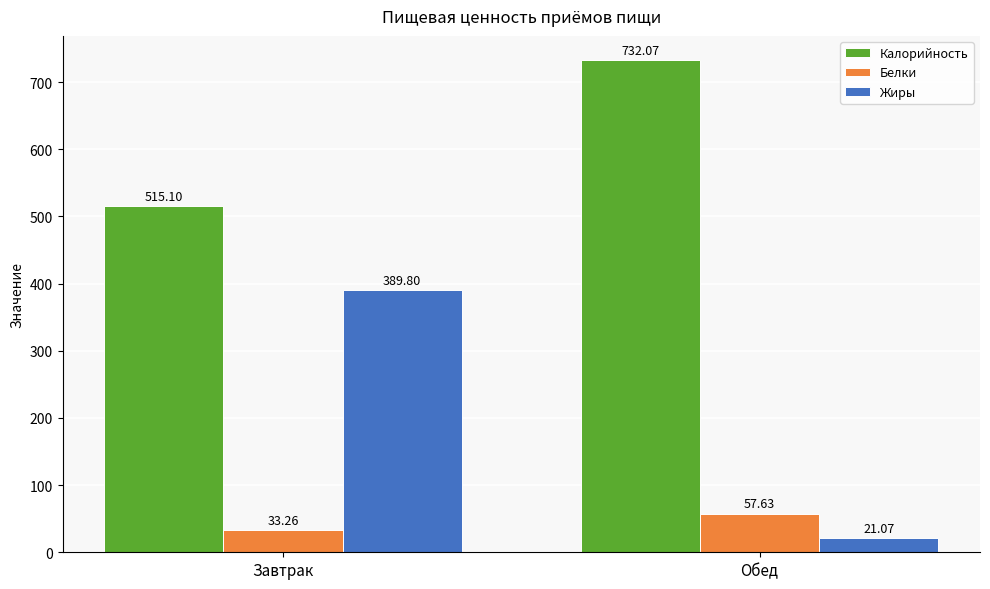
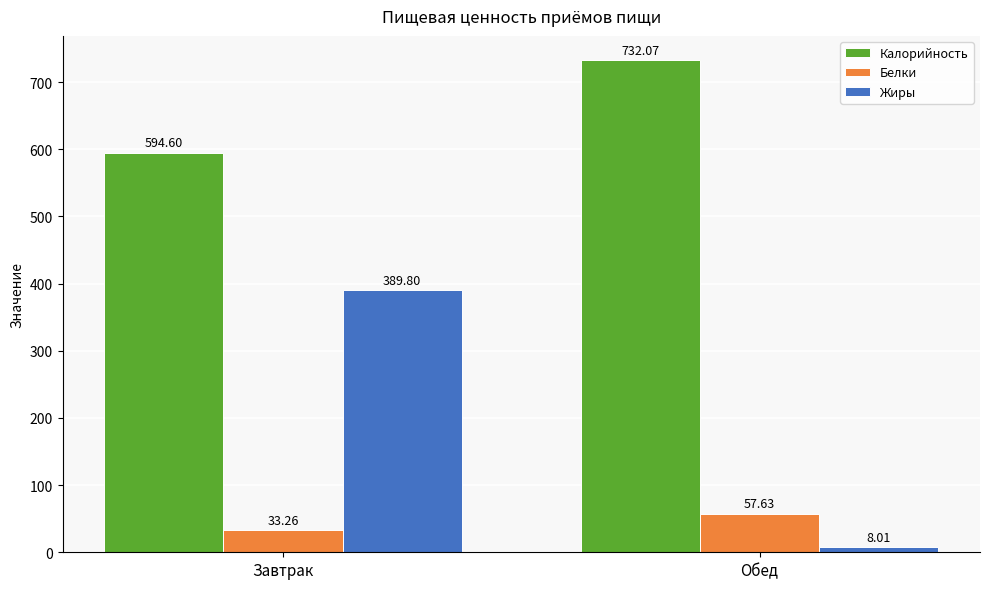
Калорийность, Завтрак: 515.10 -> 594.60
Жиры, Обед: 21.07 -> 8.01
